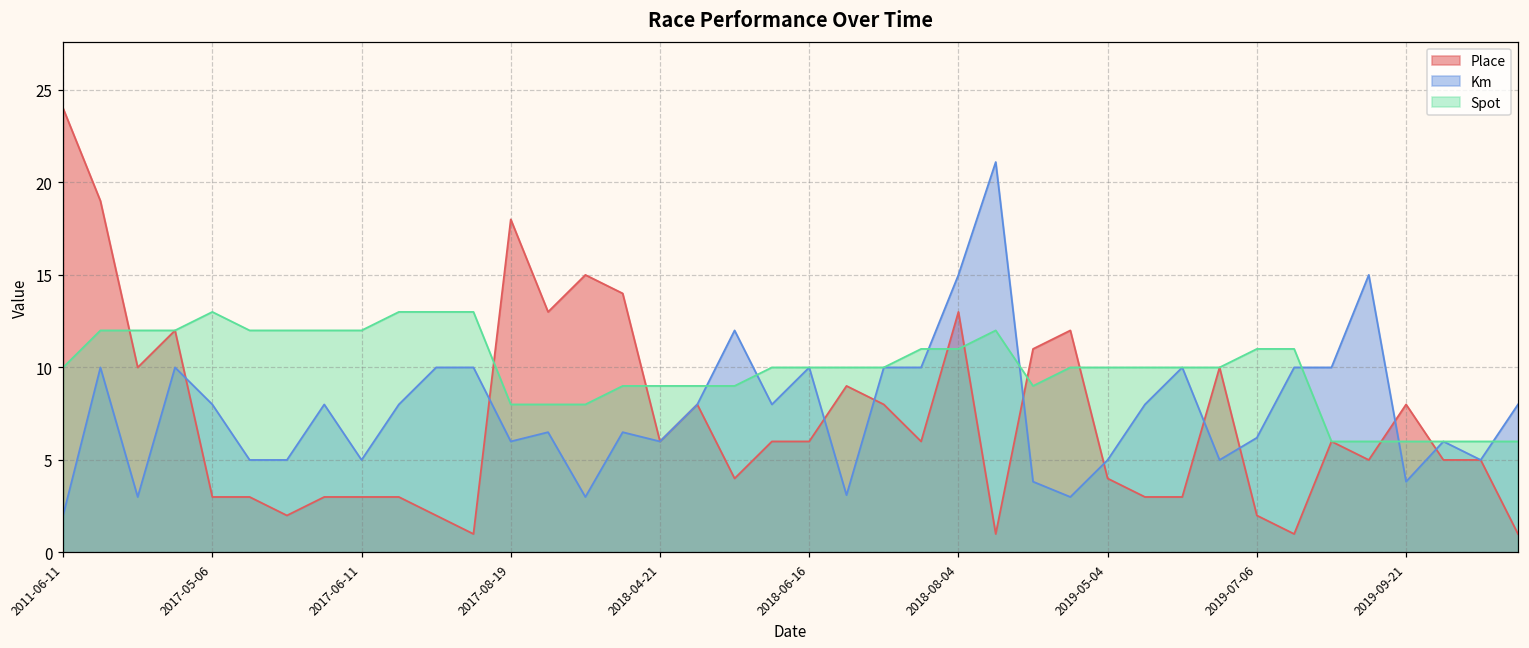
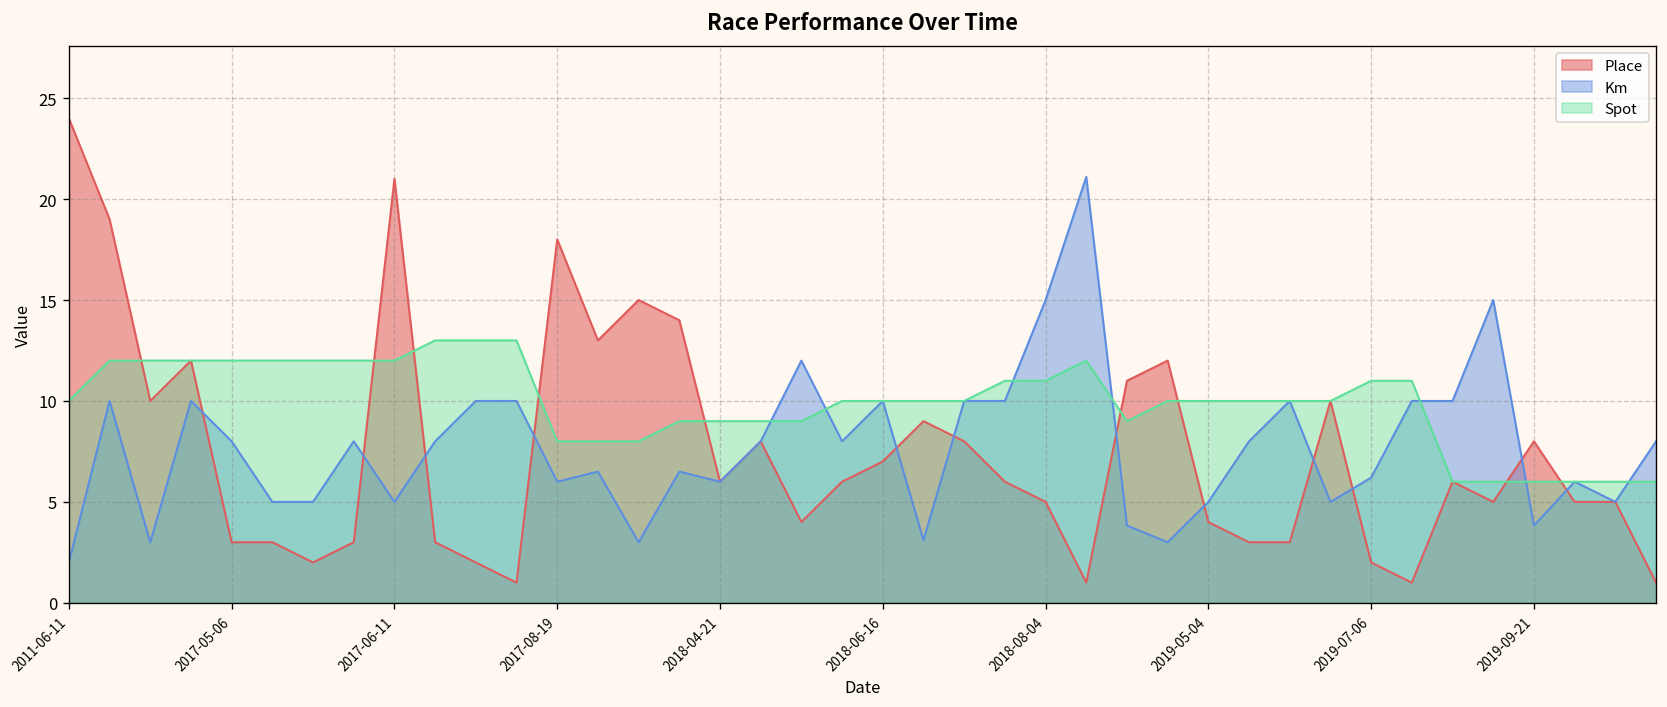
Spot, 2017-05-06: 13 -> 12
Place, 2017-06-11: 3 -> 21
Place, 2018-06-16: 6 -> 7
Place, 2018-08-04: 13 -> 5
